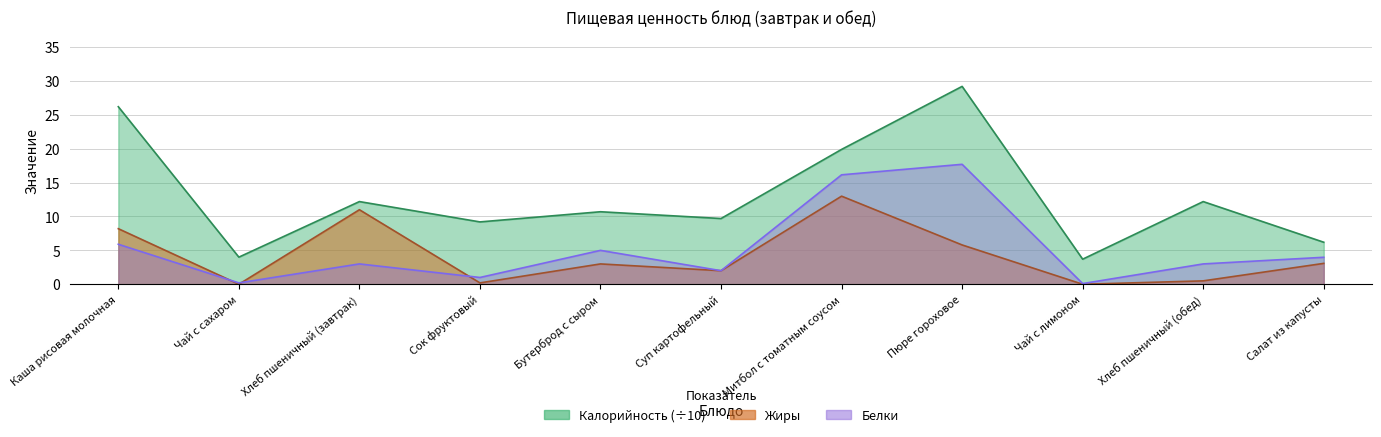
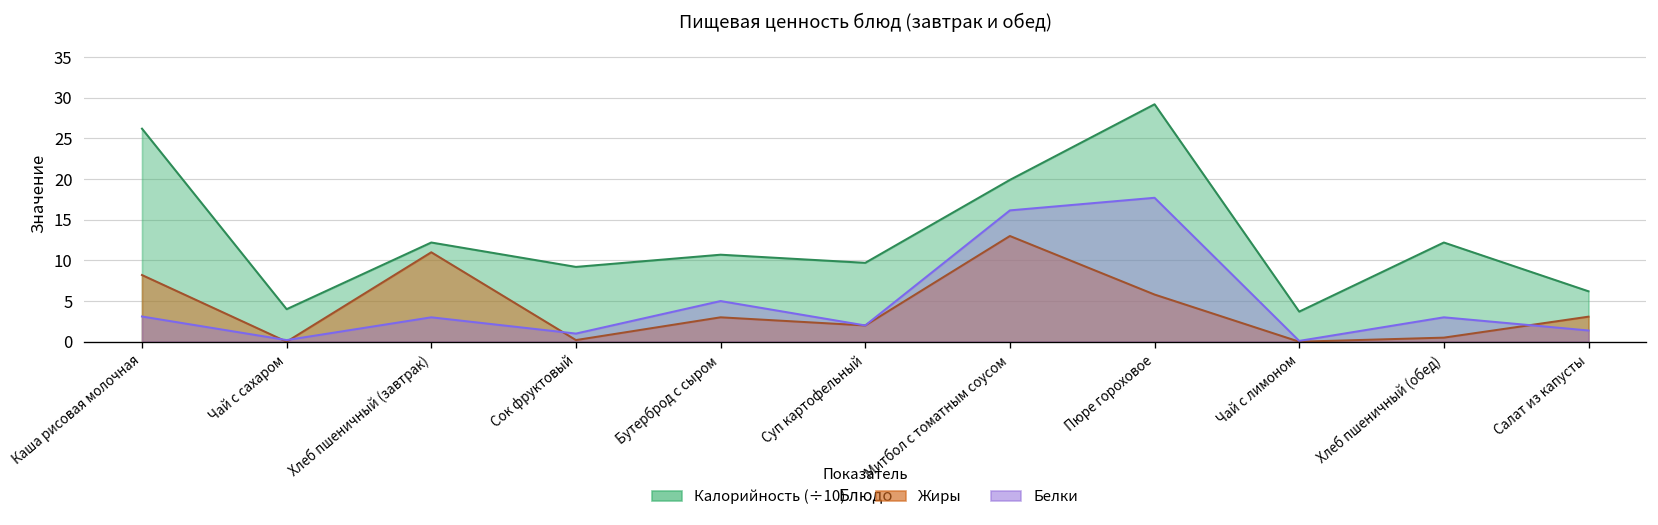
Белки, Каша рисовая молочная: 6 -> 3
Белки, Салат из капусты: 4 -> 1
